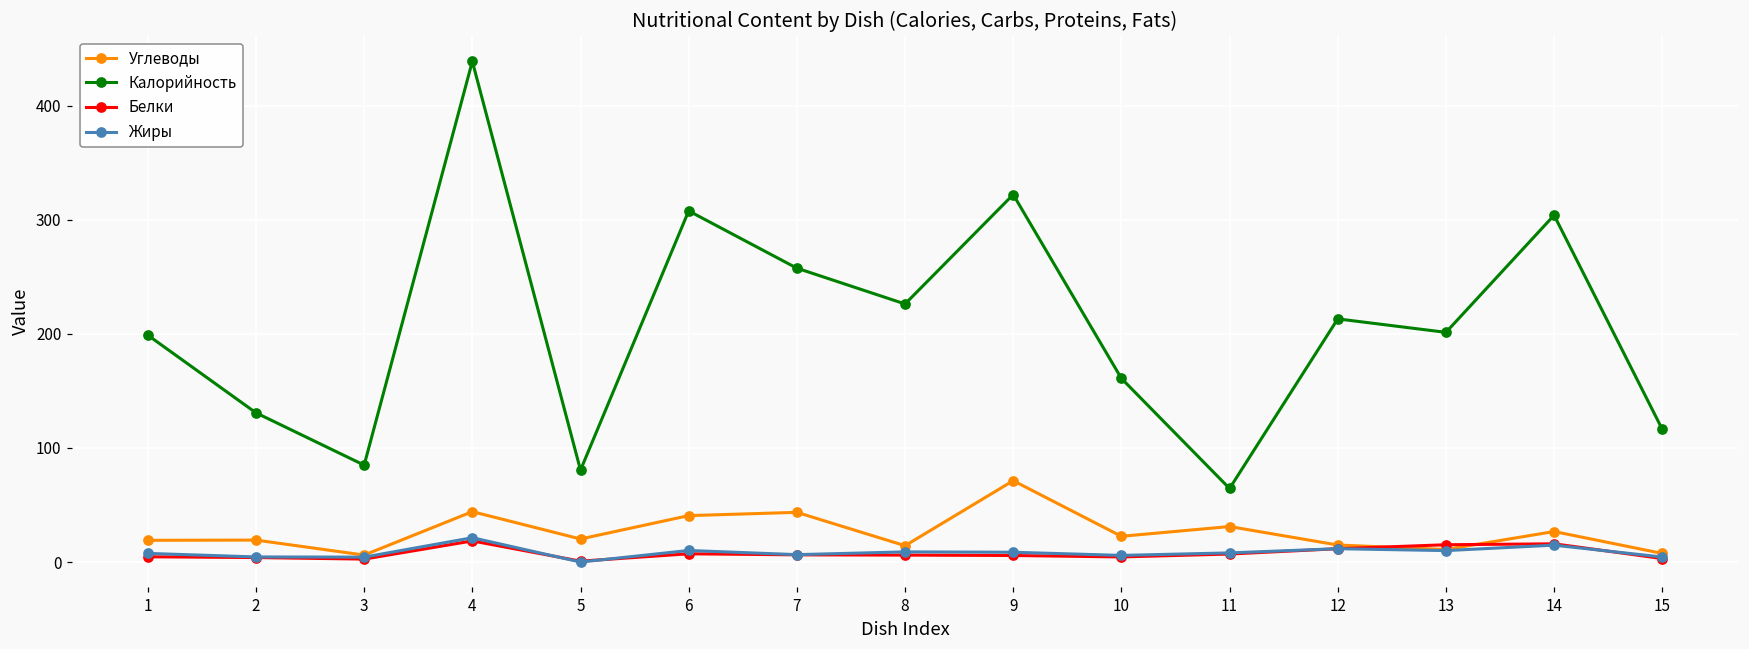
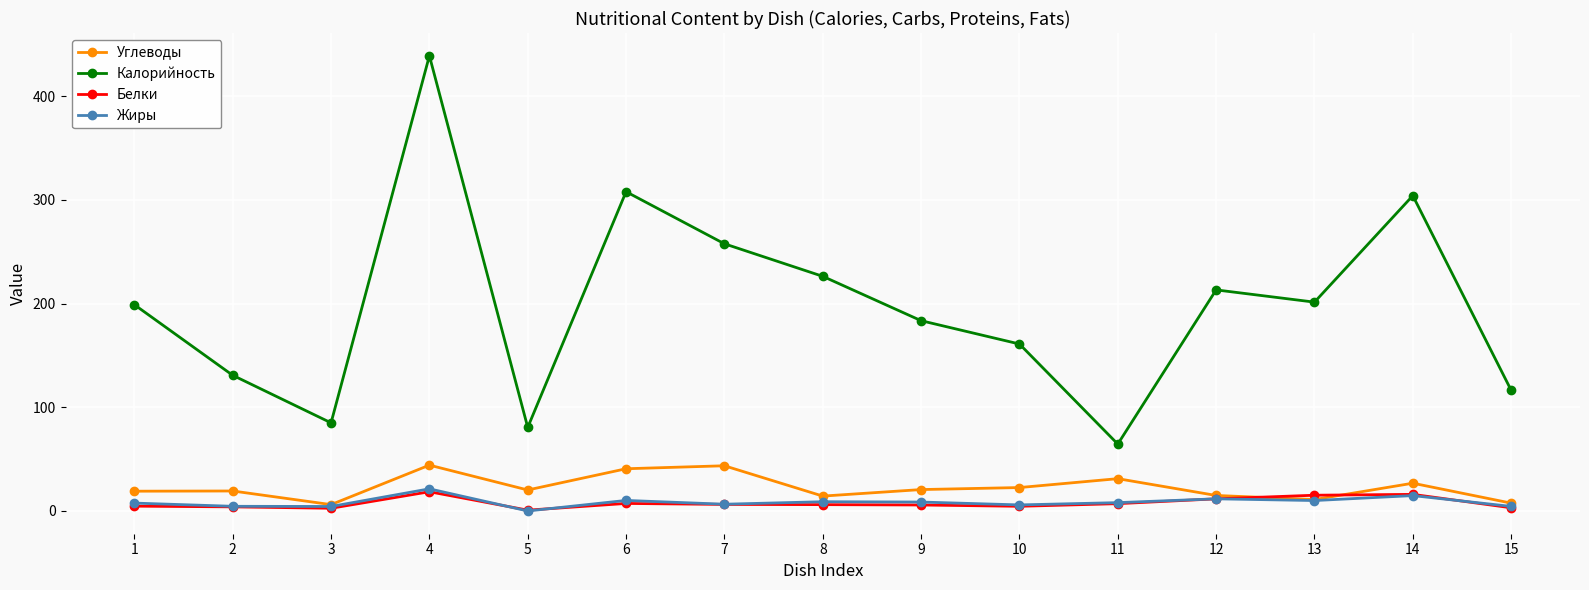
Углеводы, 9: 71 -> 21
Калорийность, 9: 322 -> 183
